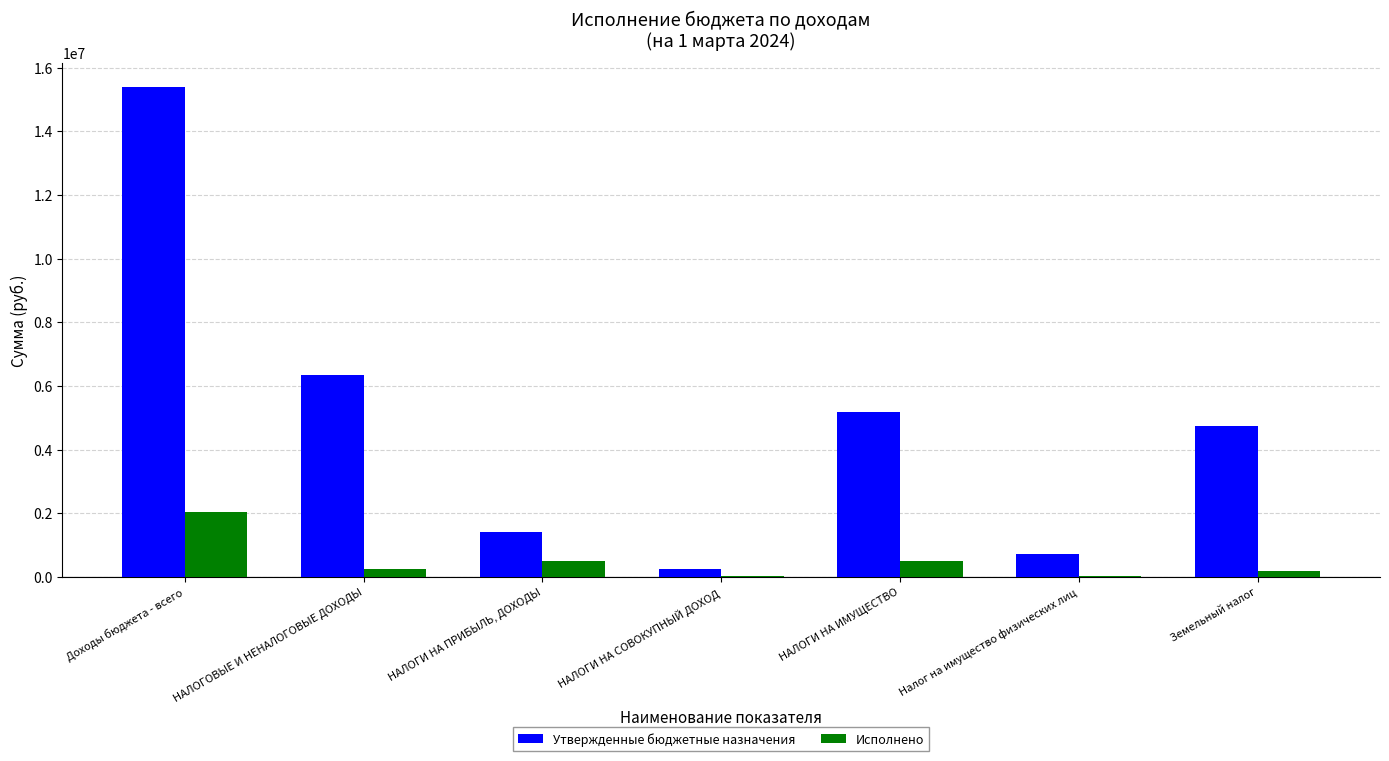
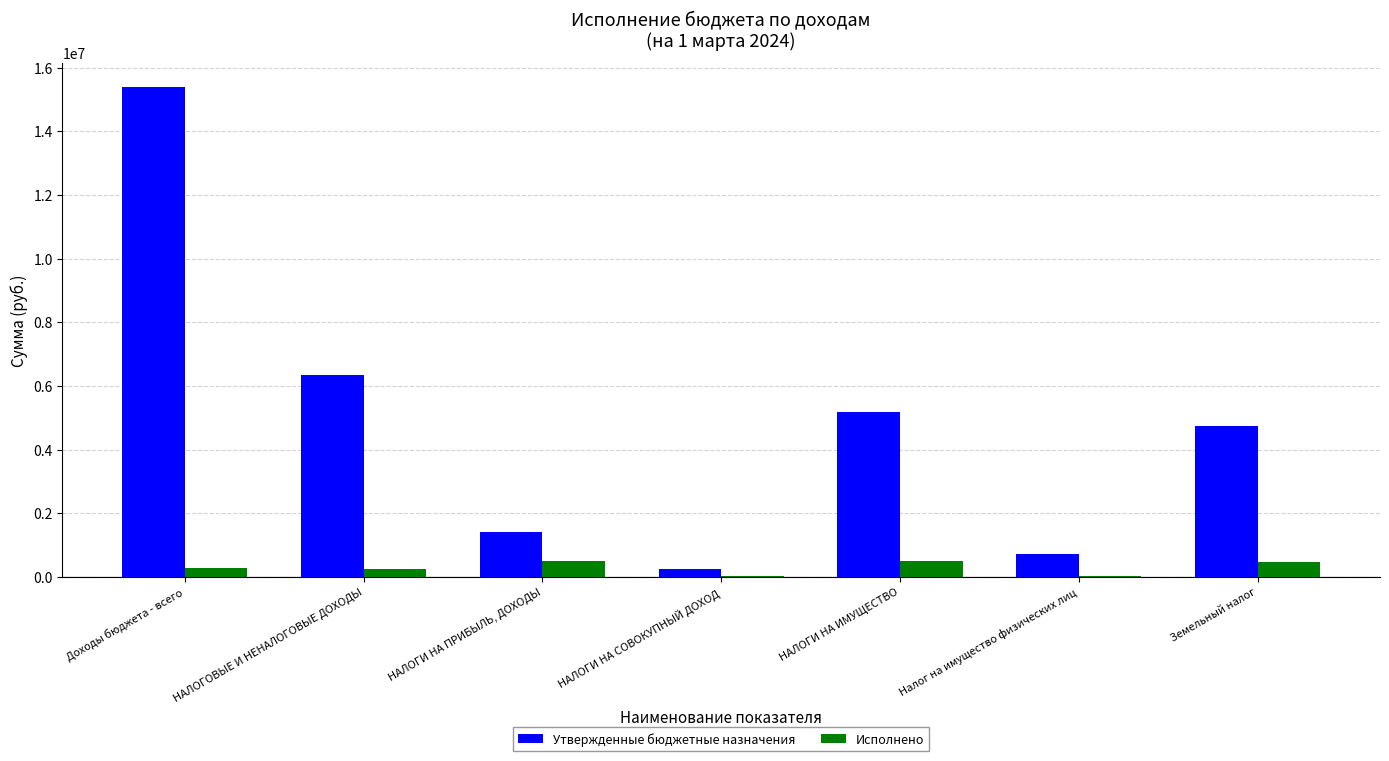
Исполнено, Доходы бюджета - всего: 2000000 -> 300000
Исполнено, Земельный налог: 200000 -> 500000
